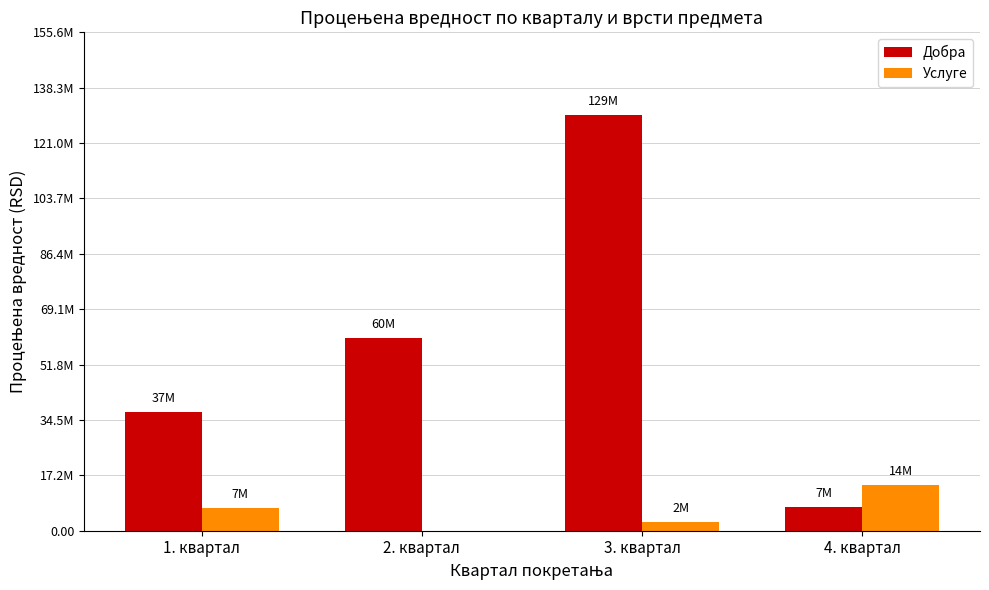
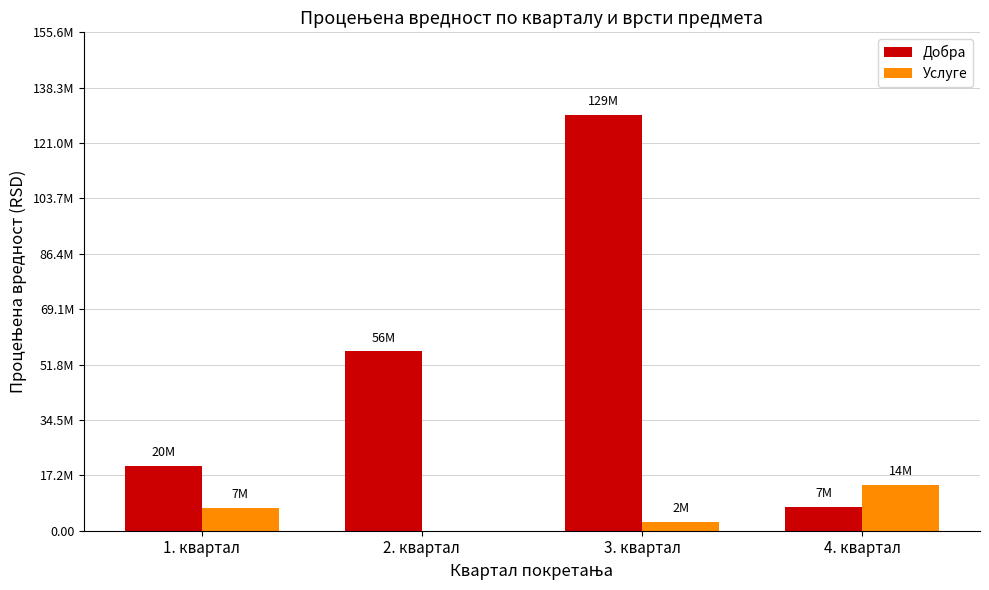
Добра, 1. квартал: 37M -> 20M
Добра, 2. квартал: 60M -> 56M
